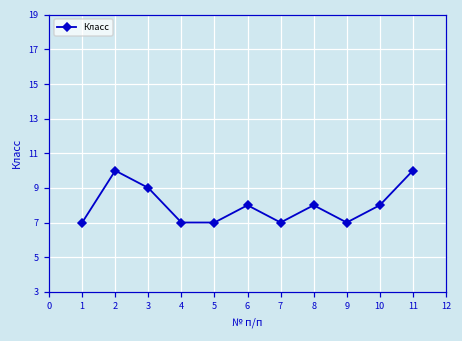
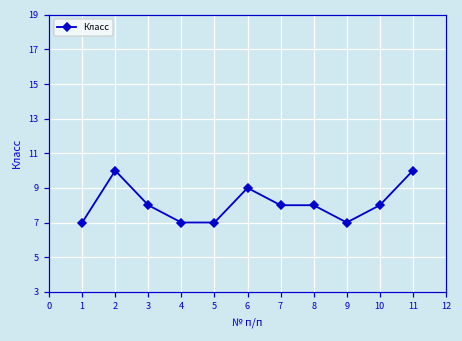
3: 9 -> 8
6: 8 -> 9
7: 7 -> 8
